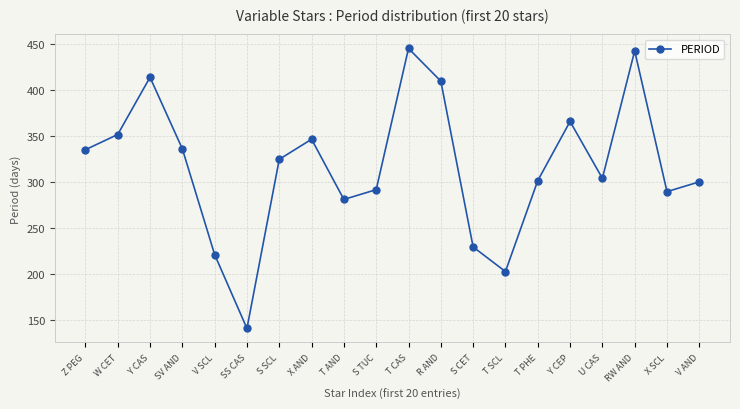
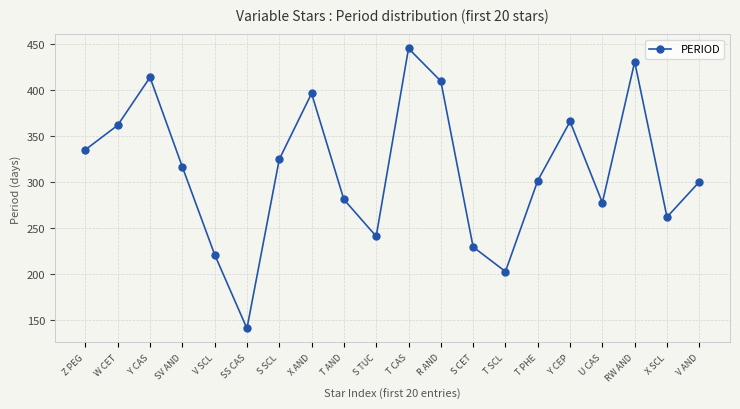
W CET: 350 -> 360
SV AND: 340 -> 320
X AND: 350 -> 400
S TUC: 290 -> 240
U CAS: 300 -> 280
RW AND: 440 -> 430
X SCL: 290 -> 260
